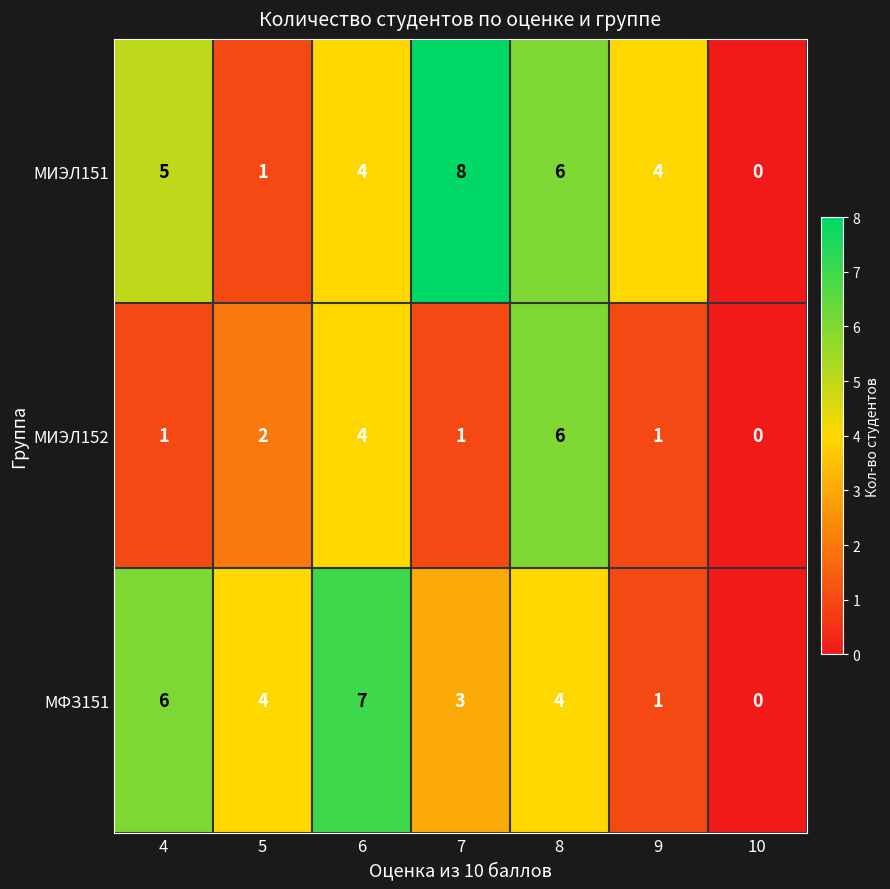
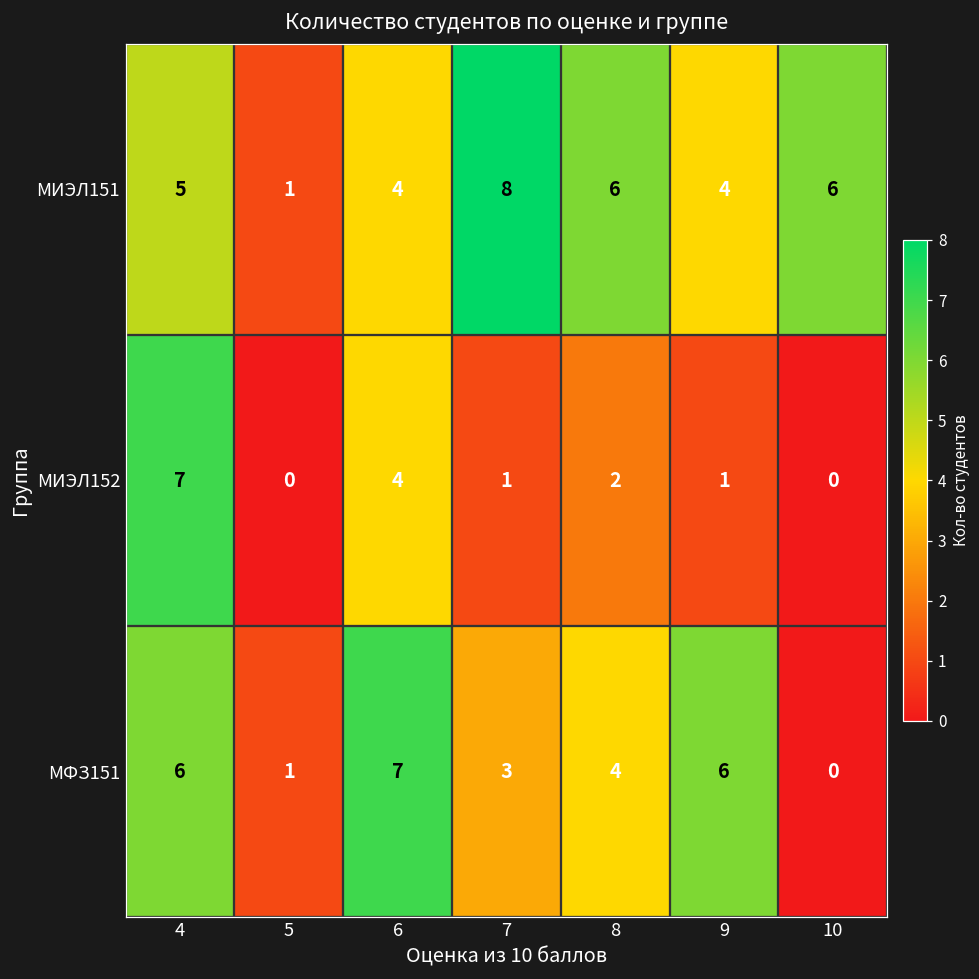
МИЭЛ151, 10: 0 -> 6
МИЭЛ152, 4: 1 -> 7
МИЭЛ152, 5: 2 -> 0
МИЭЛ152, 8: 6 -> 2
МФЗ151, 5: 4 -> 1
МФЗ151, 9: 1 -> 6
